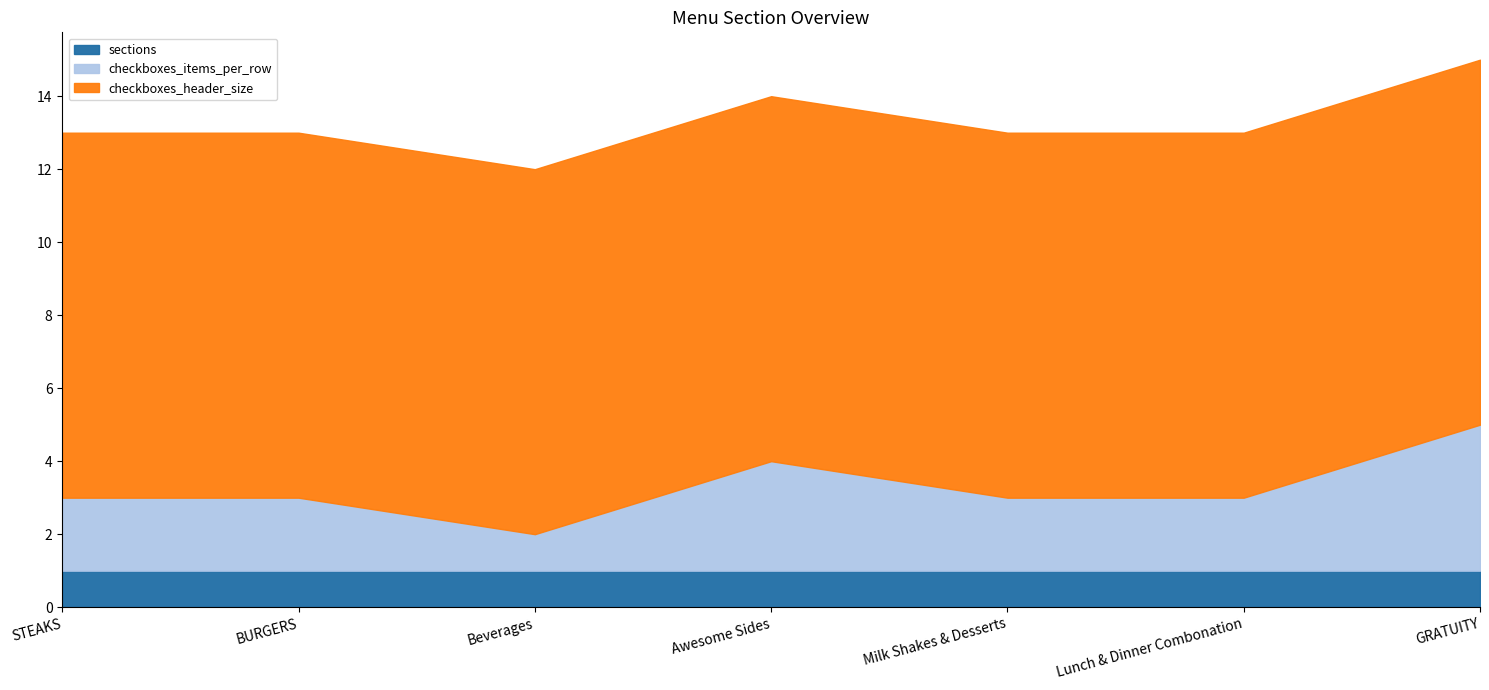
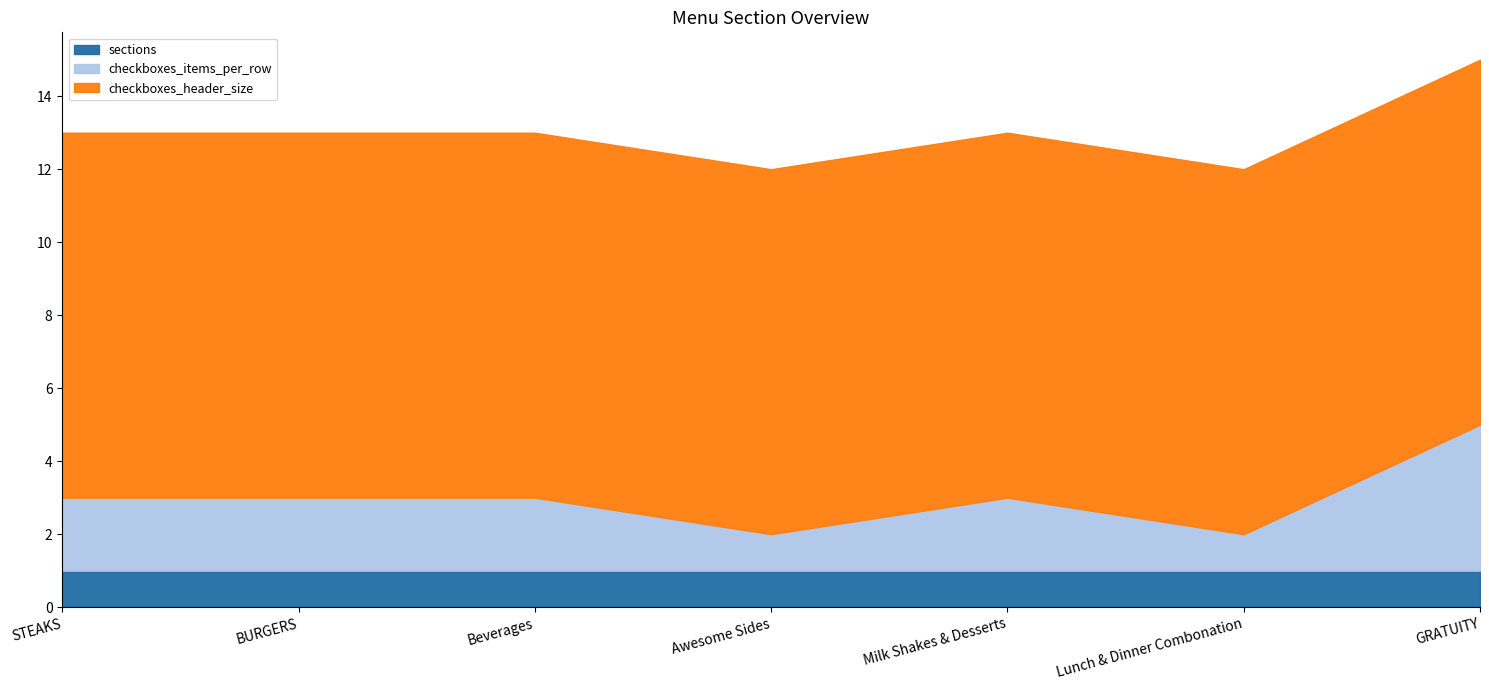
checkboxes_items_per_row, Beverages: 1 -> 2
checkboxes_items_per_row, Awesome Sides: 3 -> 1
checkboxes_items_per_row, Lunch & Dinner Combonation: 2 -> 1
